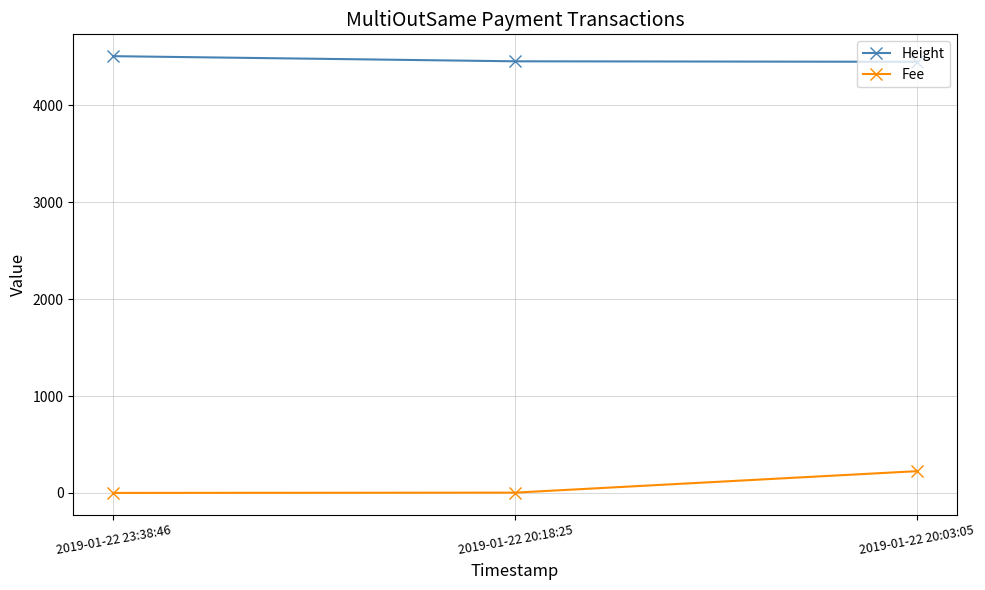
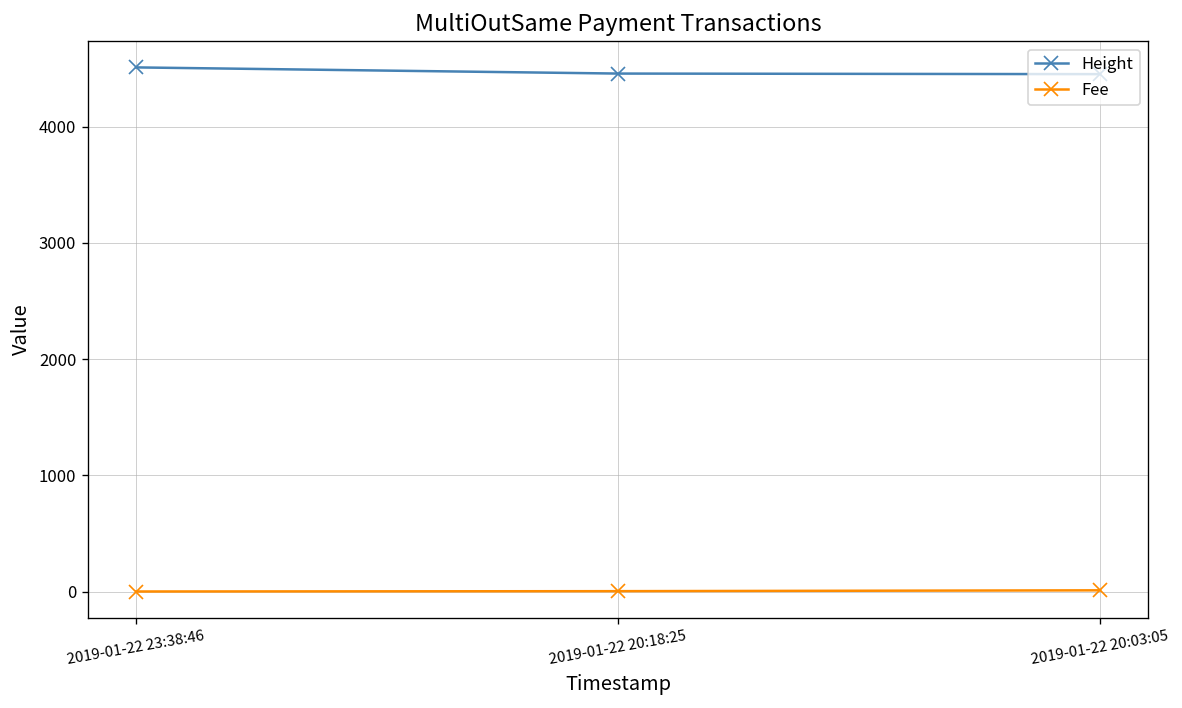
Fee, 2019-01-22 20:03:05: 200 -> 0
